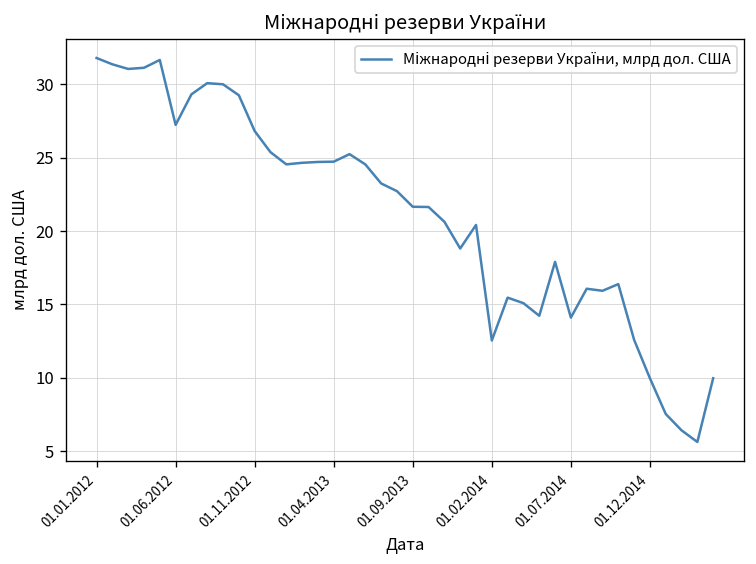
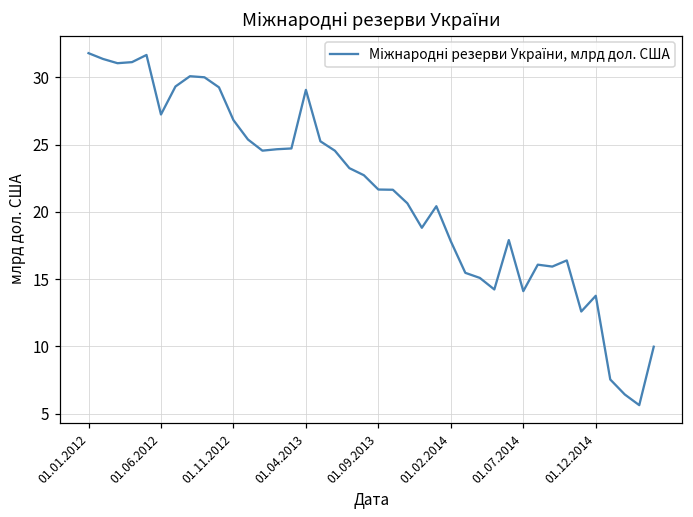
01.04.2013: 24.7 -> 29.1
01.02.2014: 12.5 -> 17.8
01.12.2014: 10.0 -> 13.8
